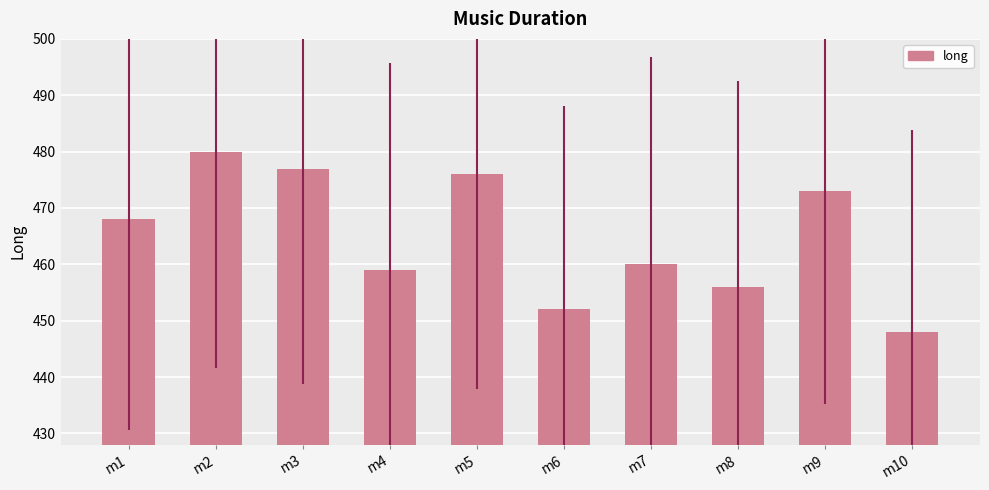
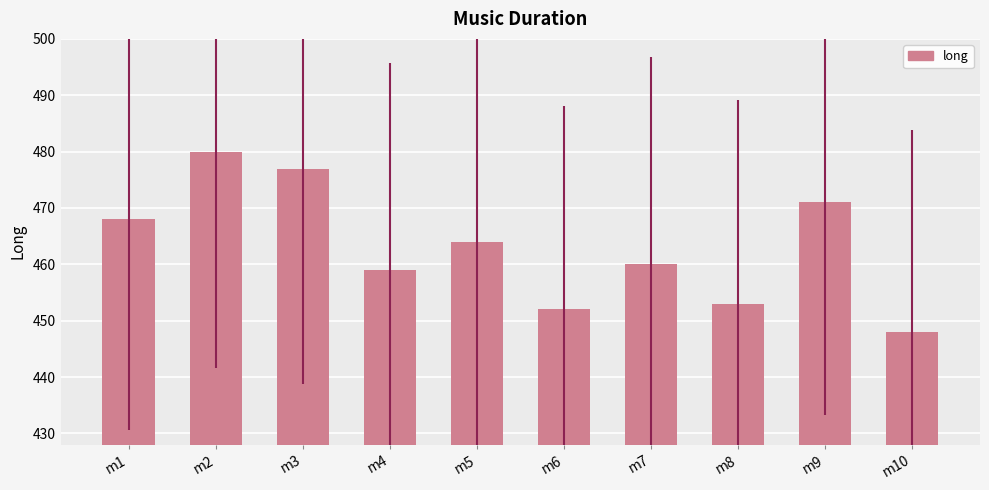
m5: 476 -> 464
m8: 456 -> 453
m9: 473 -> 471
